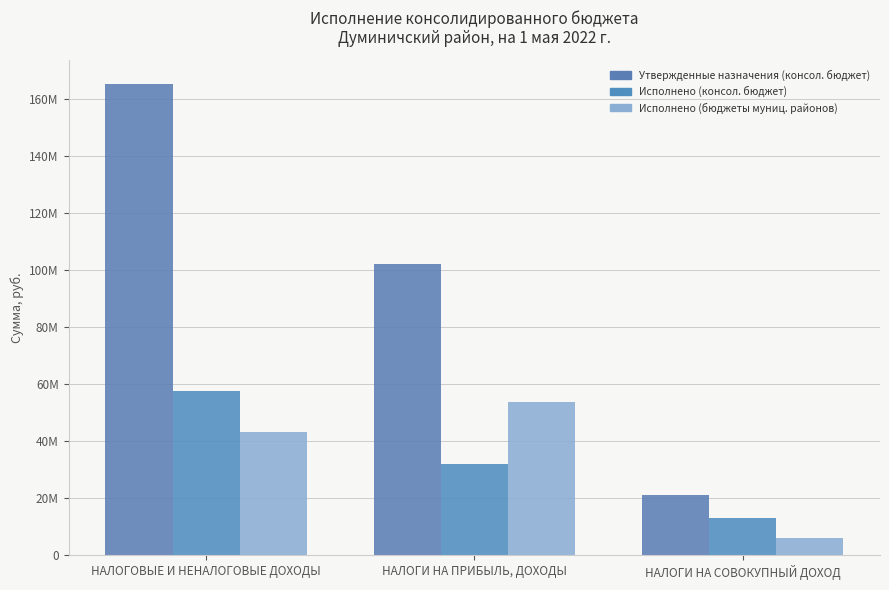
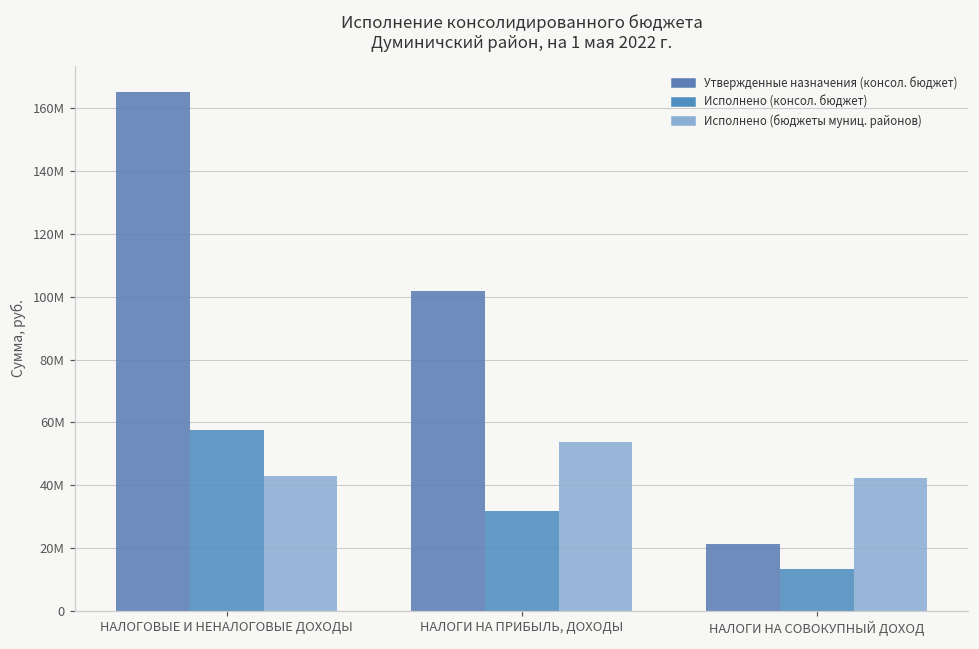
Исполнено (бюджеты муниц. районов), НАЛОГИ НА СОВОКУПНЫЙ ДОХОД: 6000000 -> 42000000
